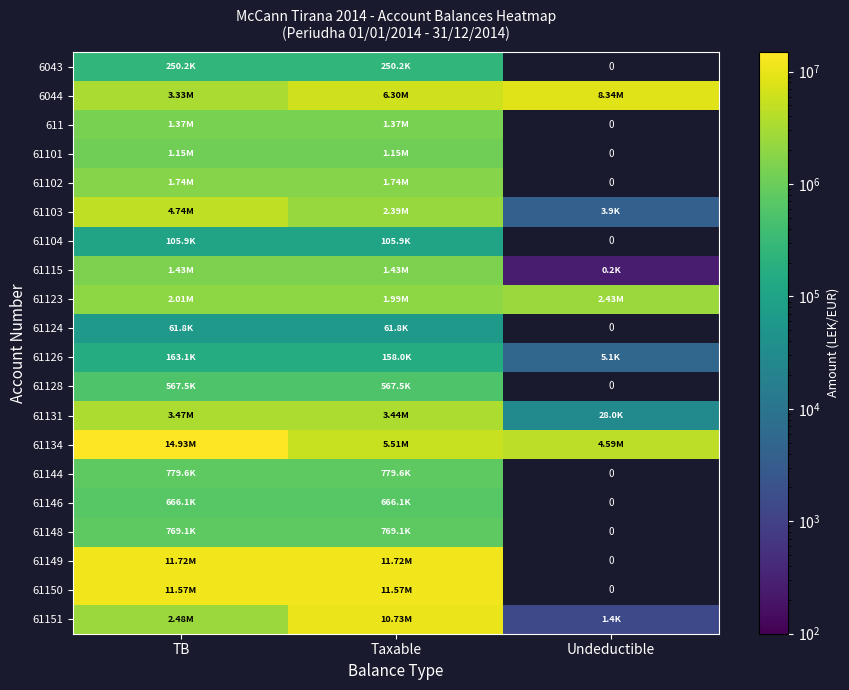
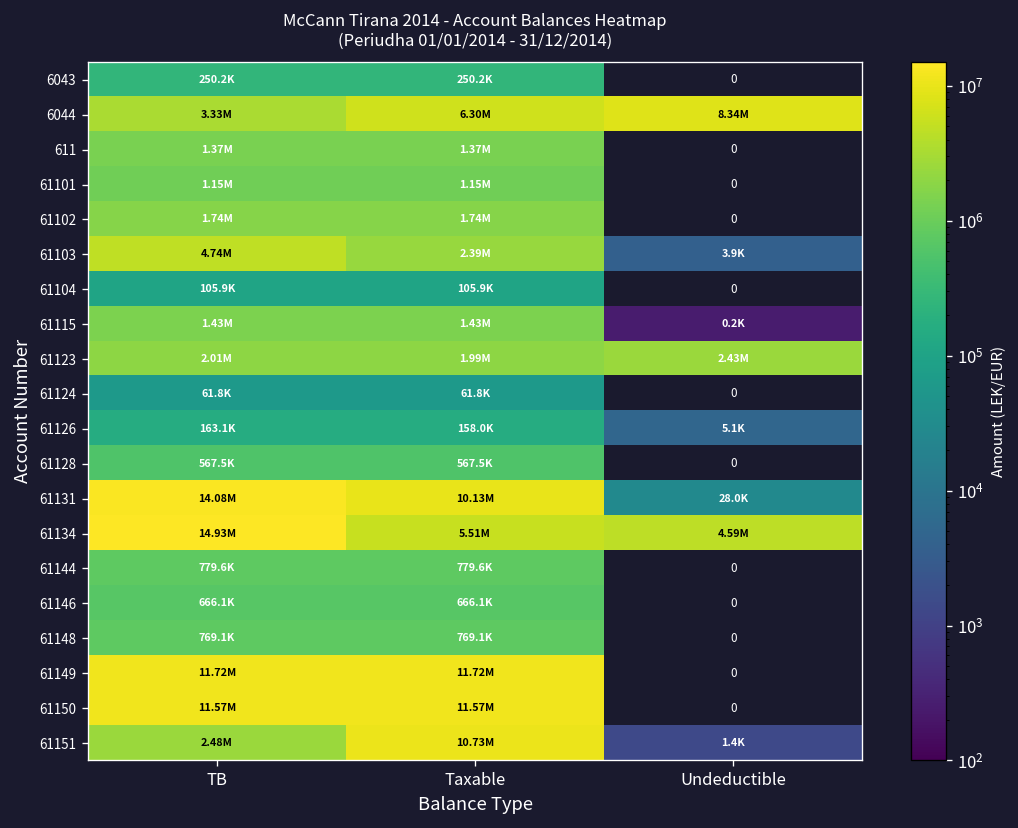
61131, TB: 3.47M -> 14.08M
61131, Taxable: 3.44M -> 10.13M
